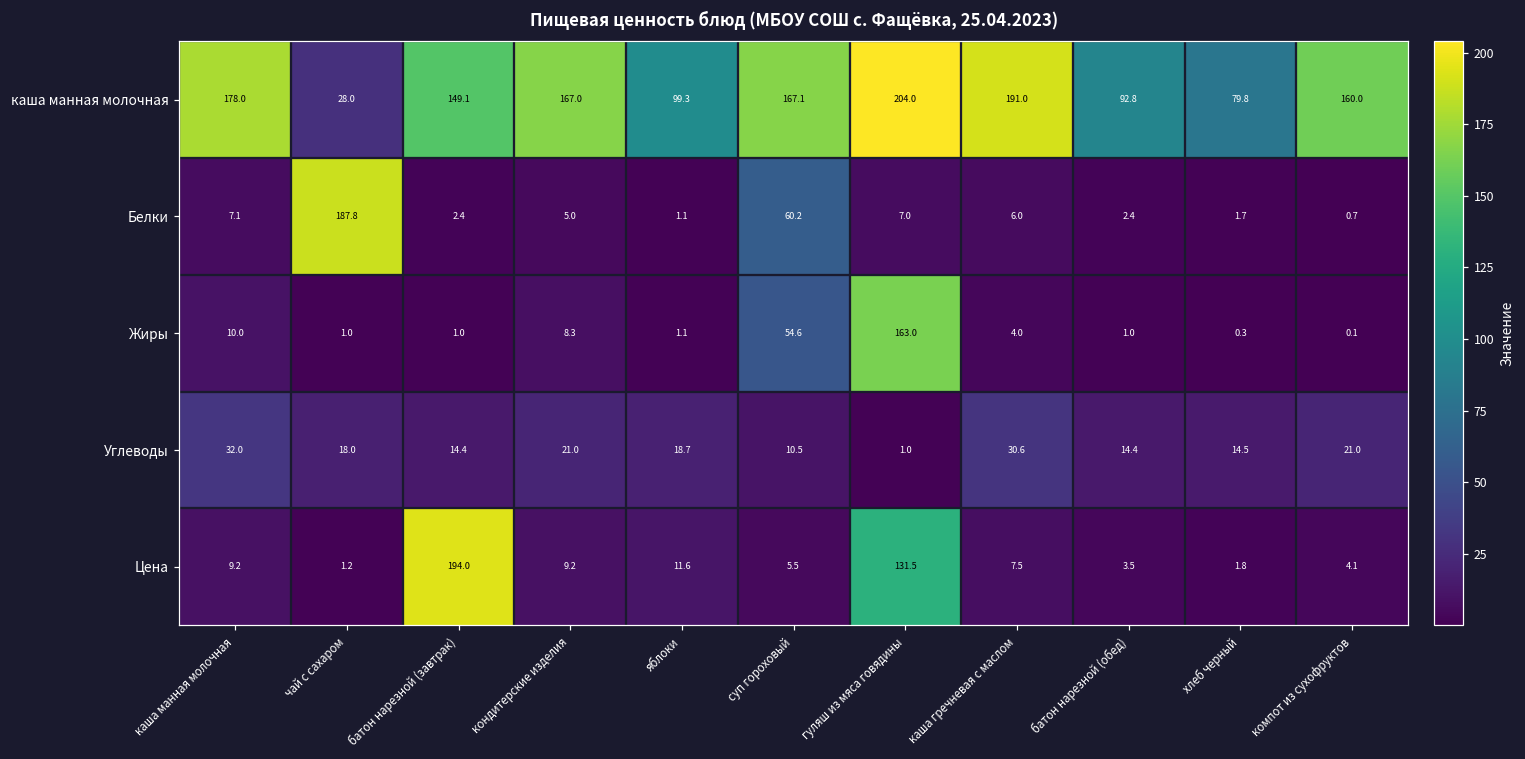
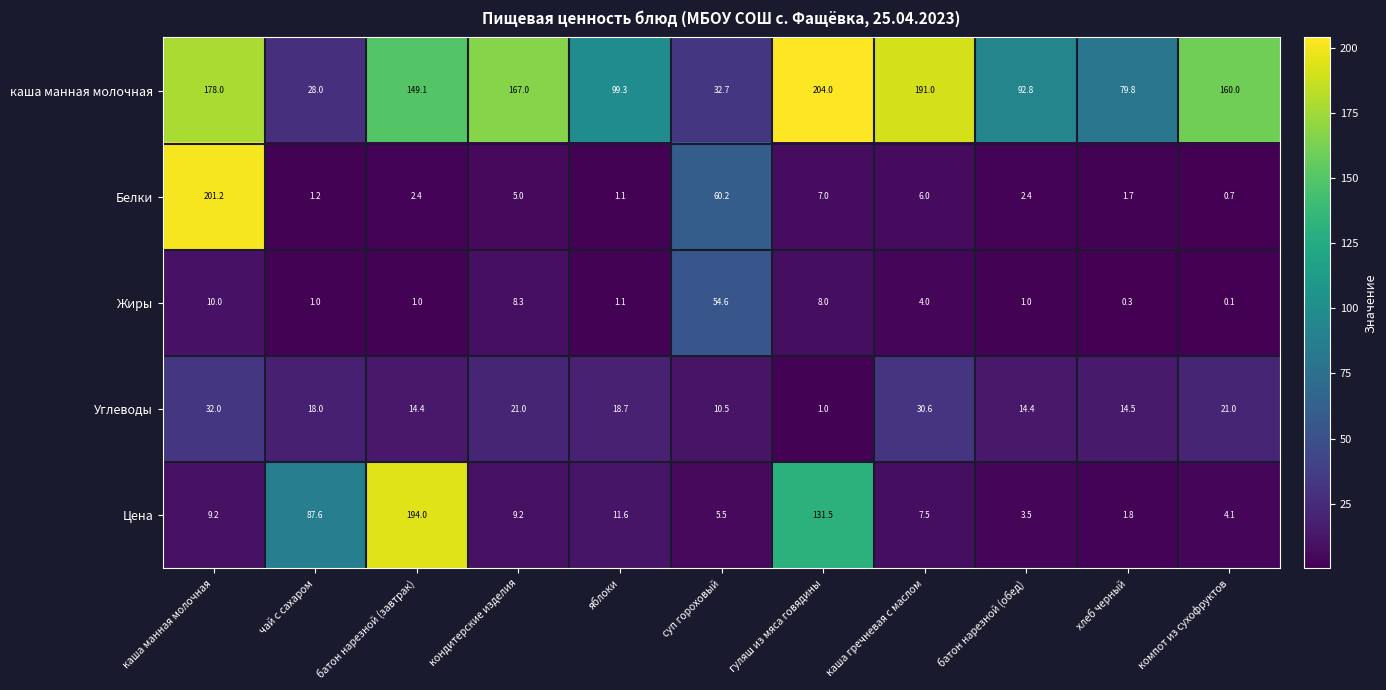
каша манная молочная, суп гороховый: 167.1 -> 32.7
Белки, каша манная молочная: 7.1 -> 201.2
Белки, чай с сахаром: 187.8 -> 1.2
Жиры, гуляш из мяса говядины: 163.0 -> 8.0
Цена, чай с сахаром: 1.2 -> 87.6
